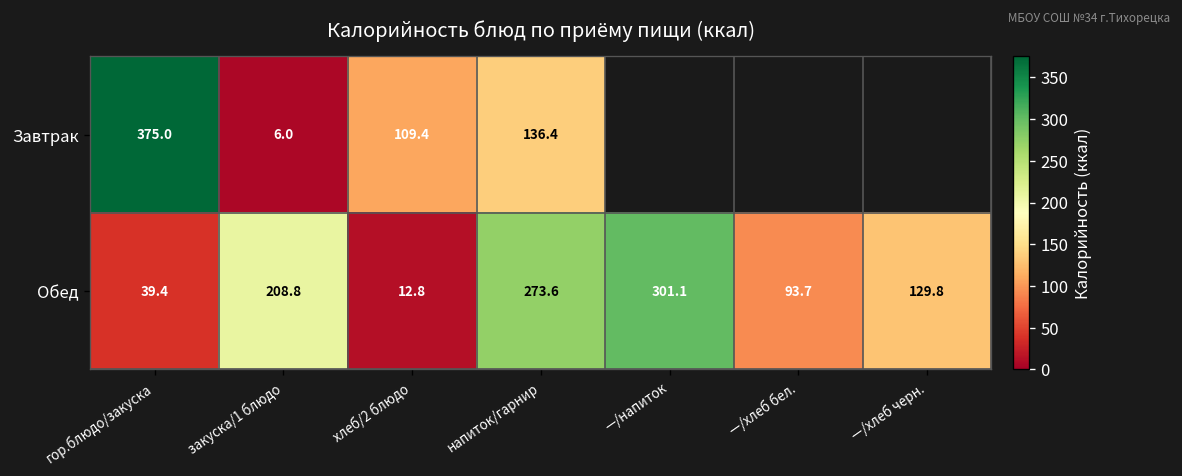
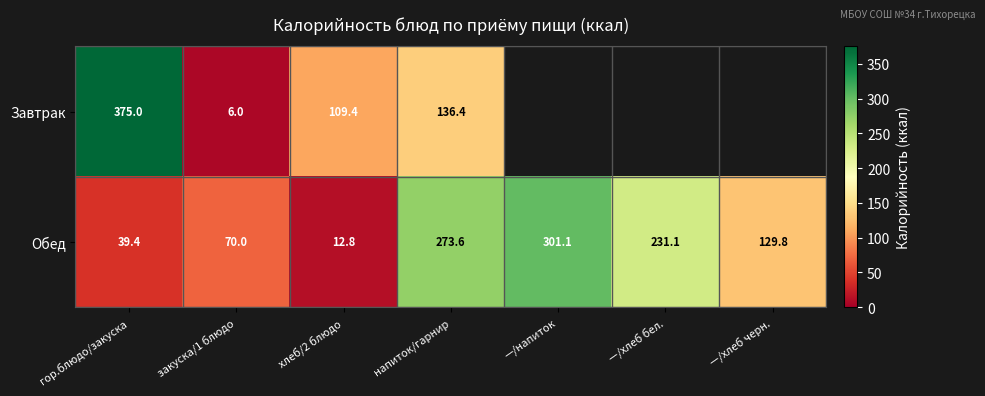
Обед, закуска/1 блюдо: 208.8 -> 70.0
Обед, —/хлеб бел.: 93.7 -> 231.1
